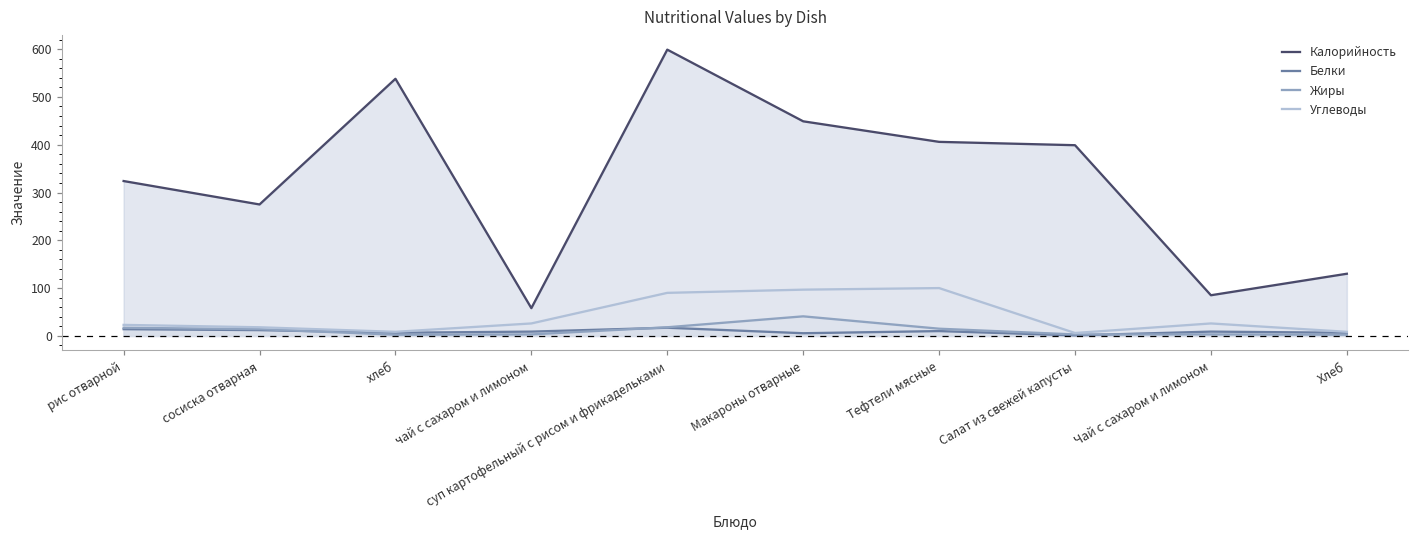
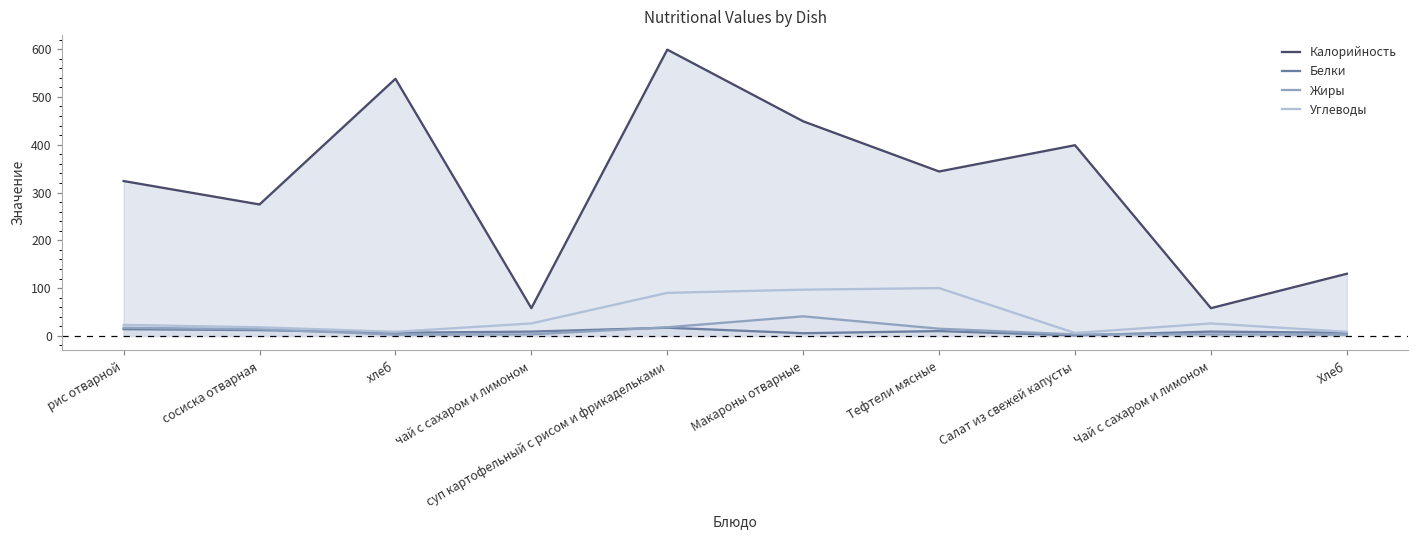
Калорийность, Тефтели мясные: 410 -> 340
Калорийность, Чай с сахаром и лимоном: 90 -> 60
